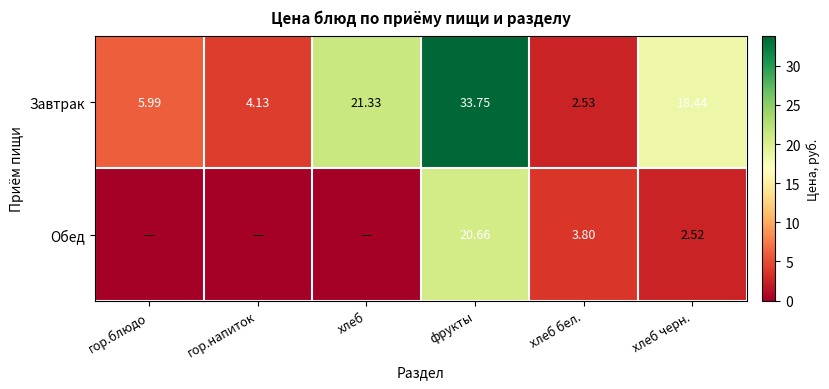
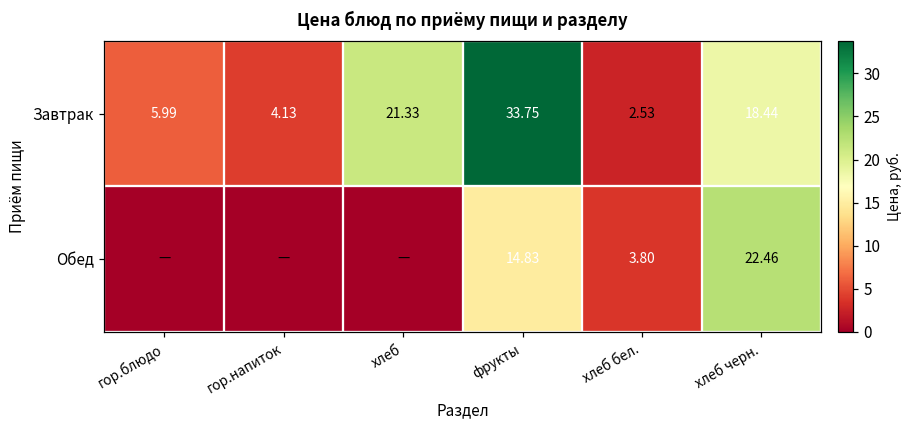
Обед, фрукты: 20.66 -> 14.83
Обед, хлеб черн.: 2.52 -> 22.46
